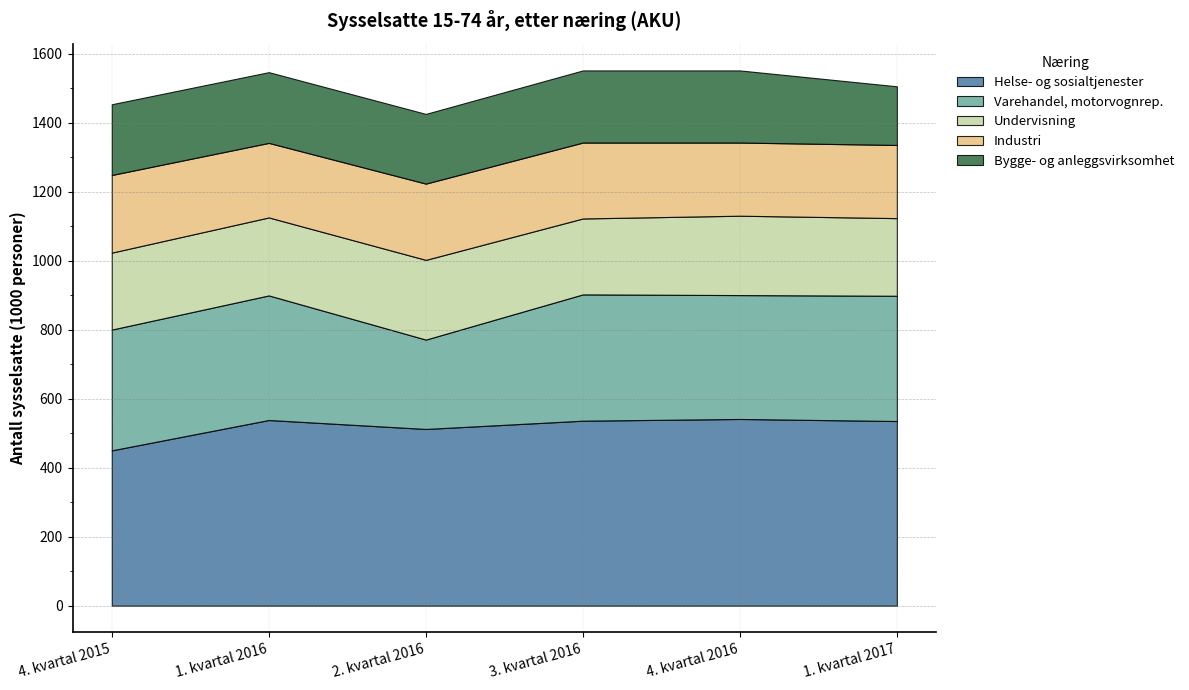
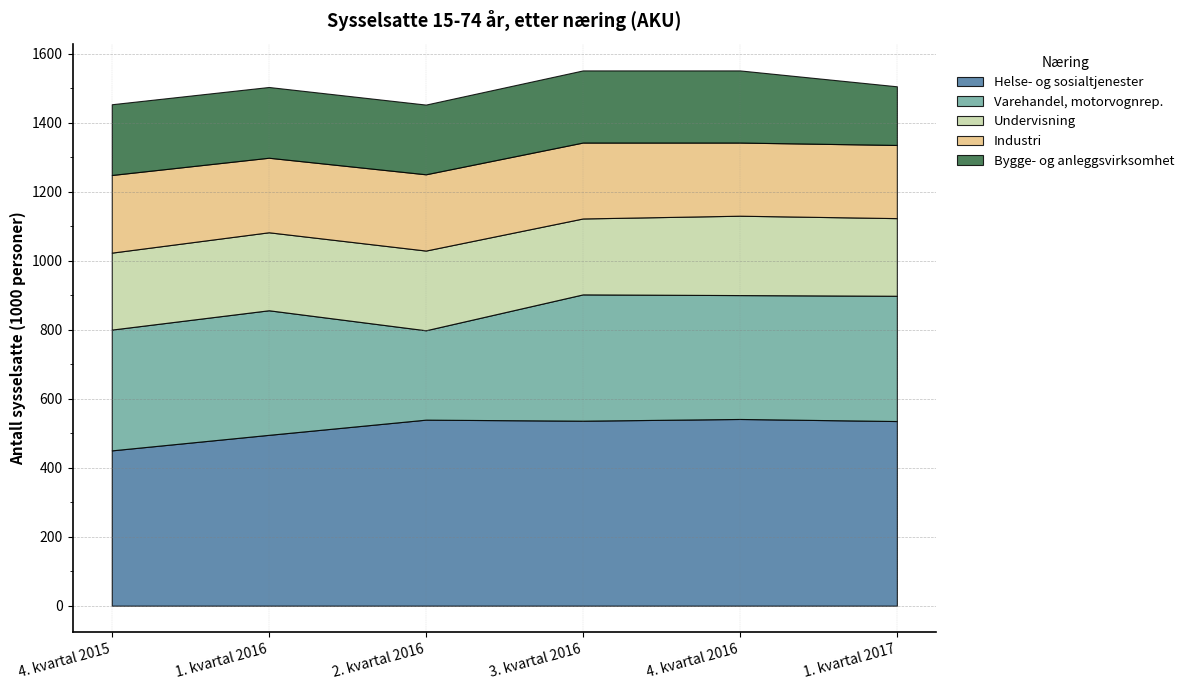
Helse- og sosialtjenester, 1. kvartal 2016: 540 -> 500
Helse- og sosialtjenester, 2. kvartal 2016: 510 -> 540
